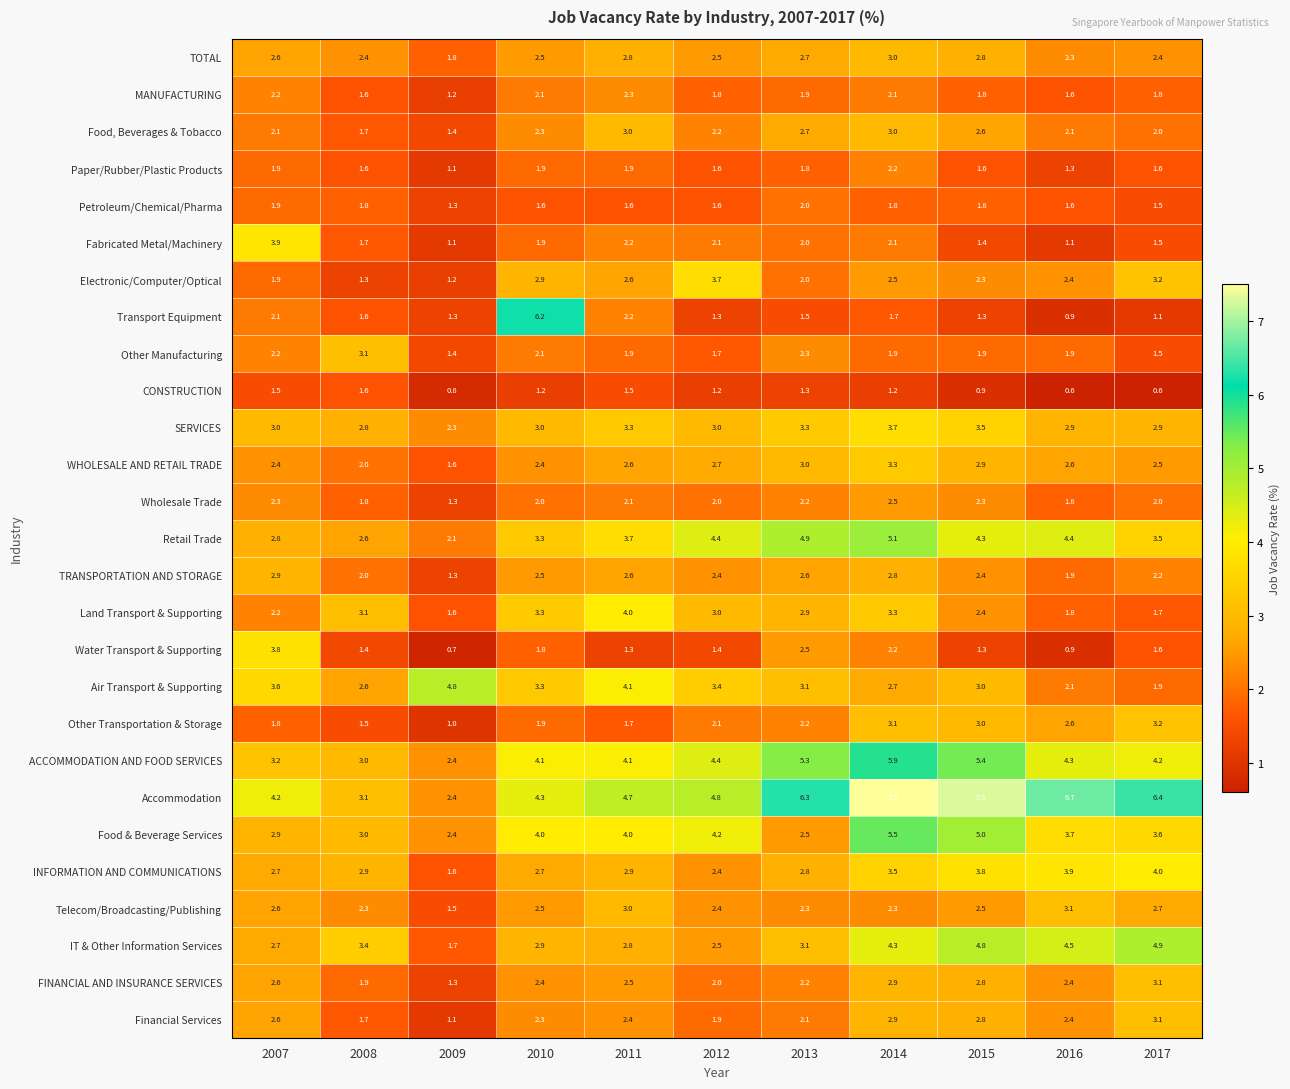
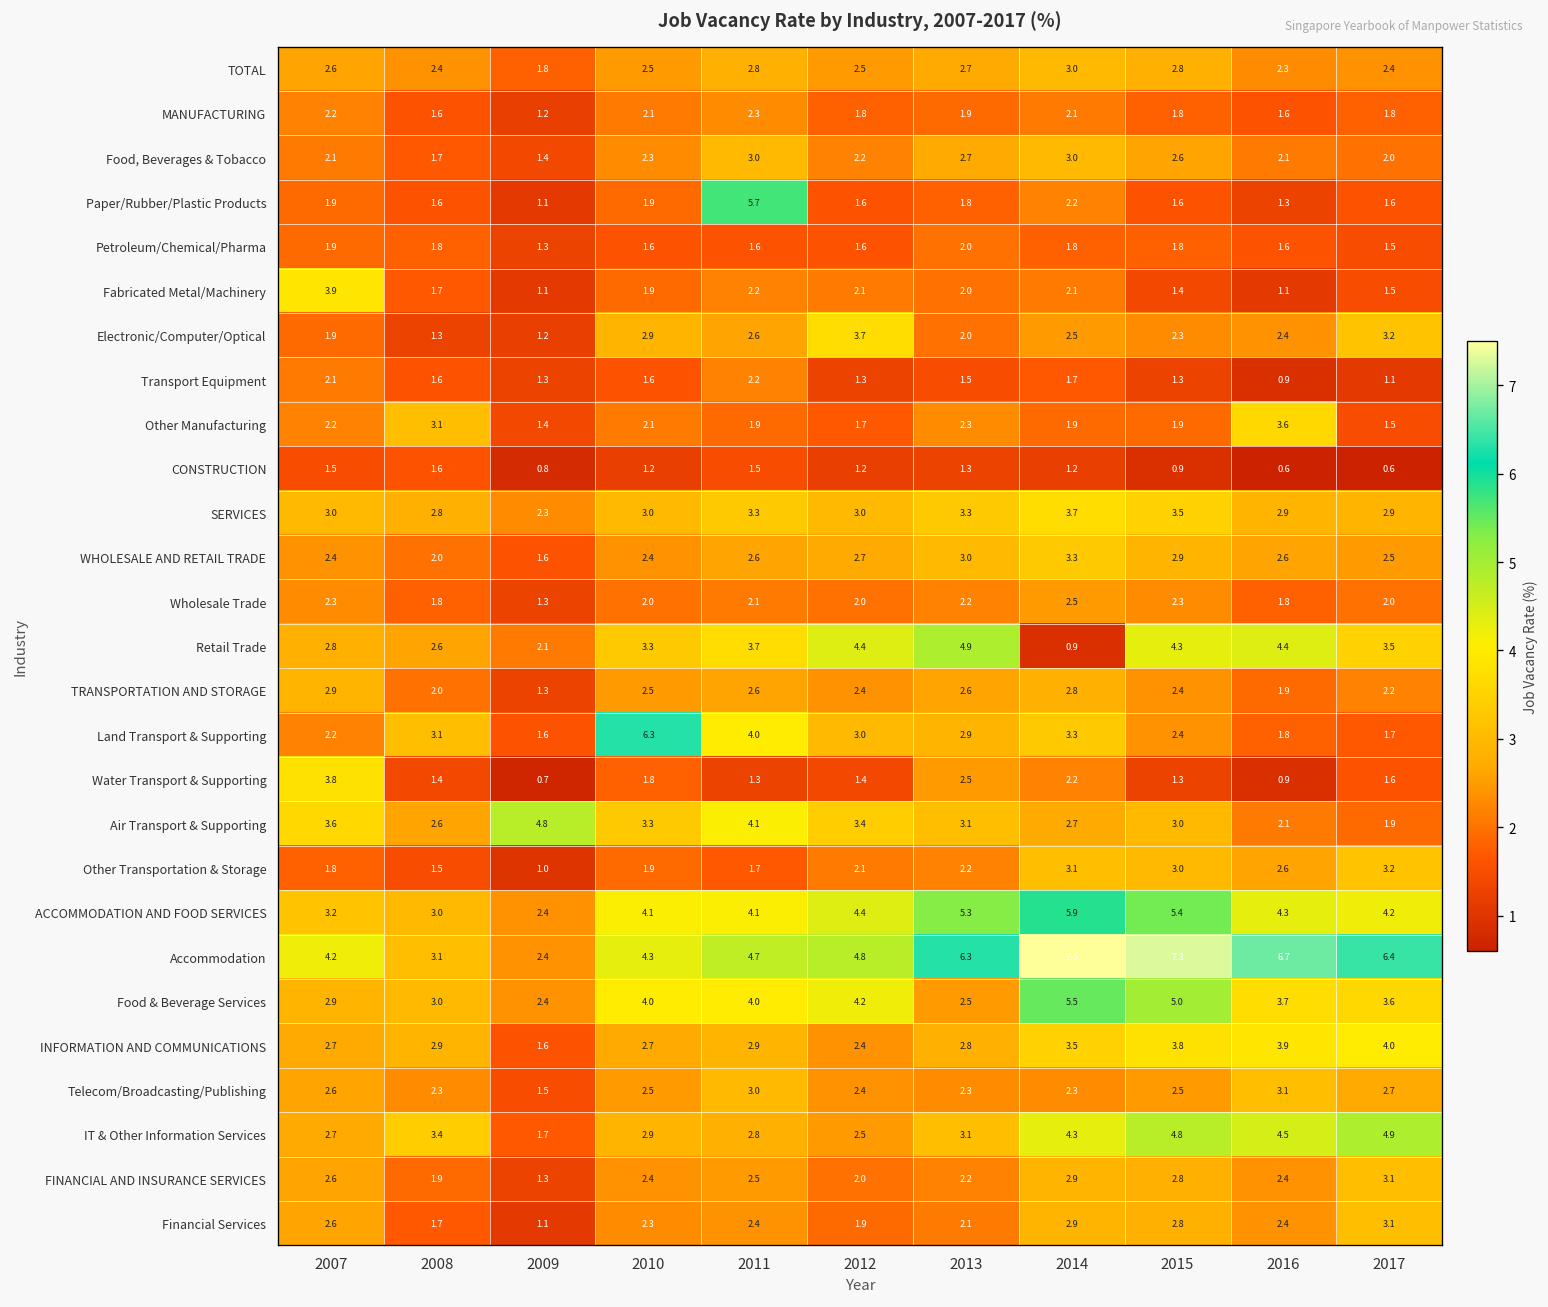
Paper/Rubber/Plastic Products, 2011: 1.9 -> 5.7
Transport Equipment, 2010: 6.2 -> 1.6
Other Manufacturing, 2016: 1.9 -> 3.6
Retail Trade, 2014: 5.1 -> 0.9
Land Transport & Supporting, 2010: 3.3 -> 6.3
